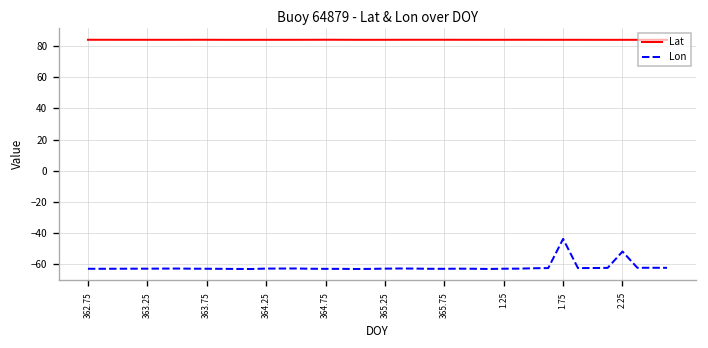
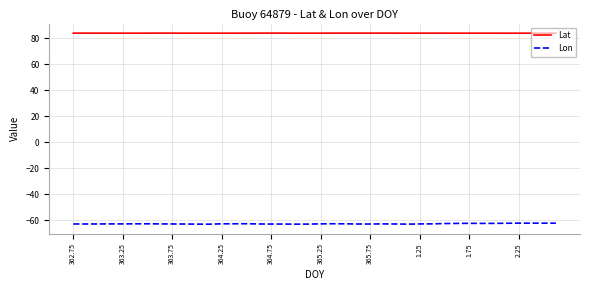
Lon, 1.75: -44 -> -62
Lon, 2.25: -52 -> -62
